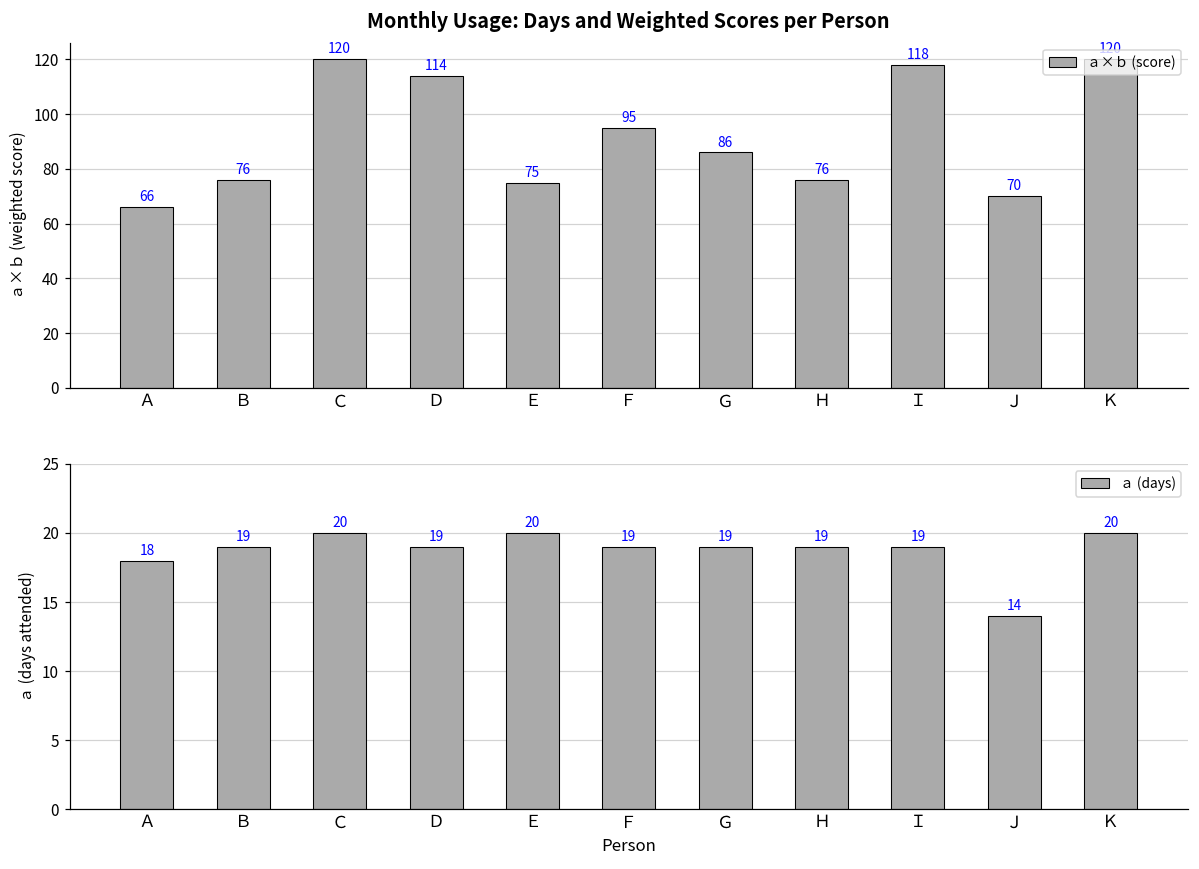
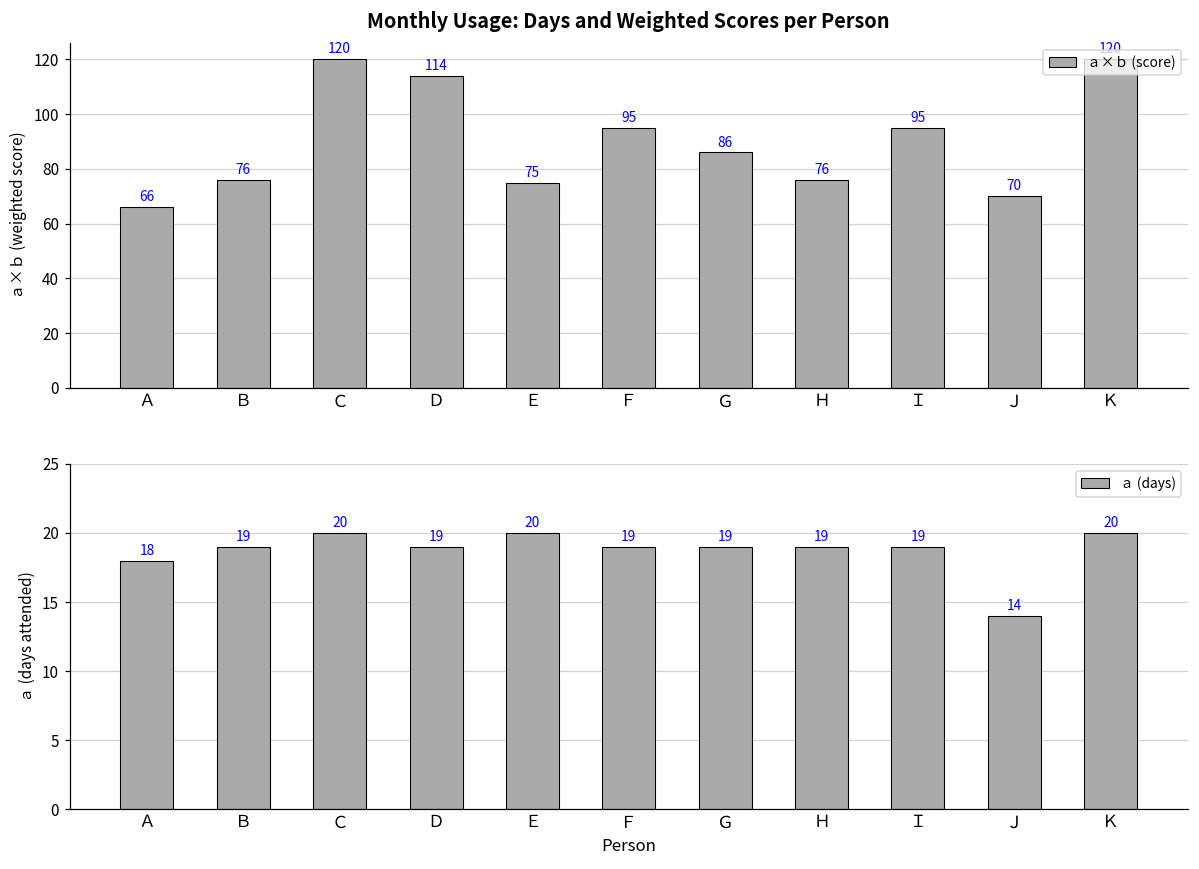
Monthly Usage: Days and Weighted Scores per Person, Ｉ: 118 -> 95
